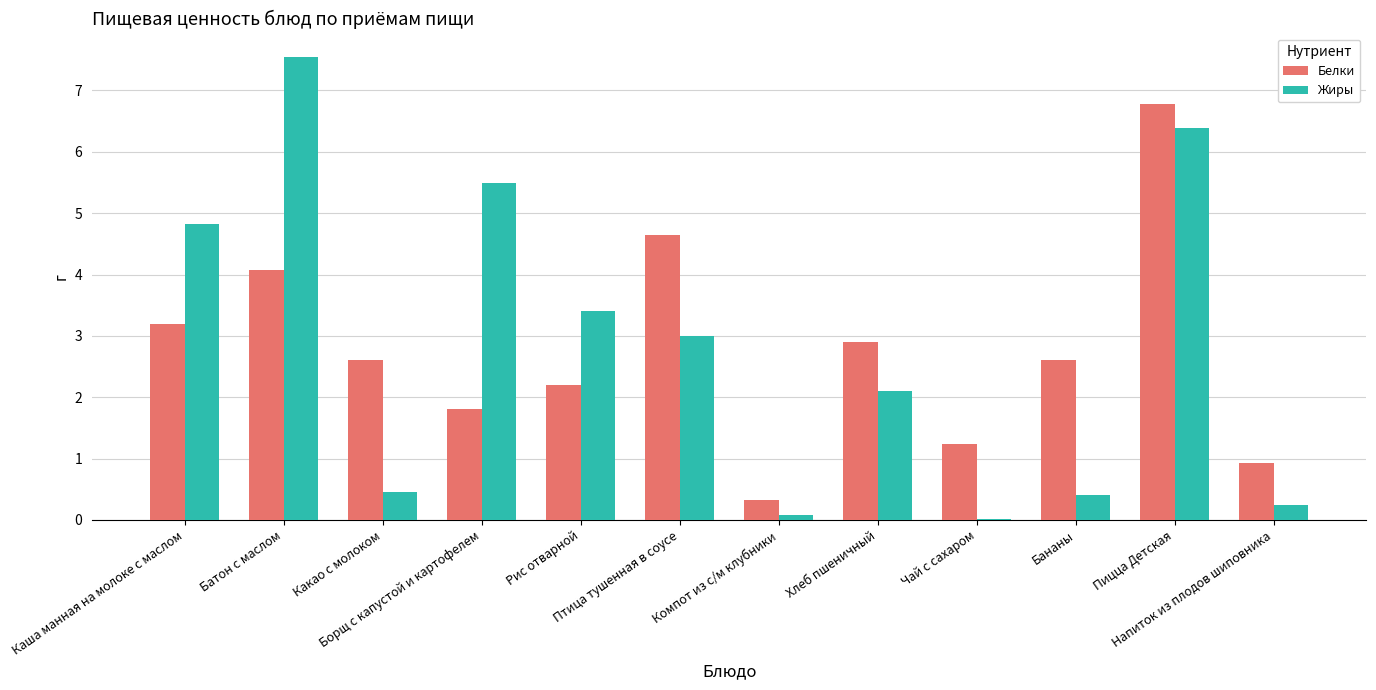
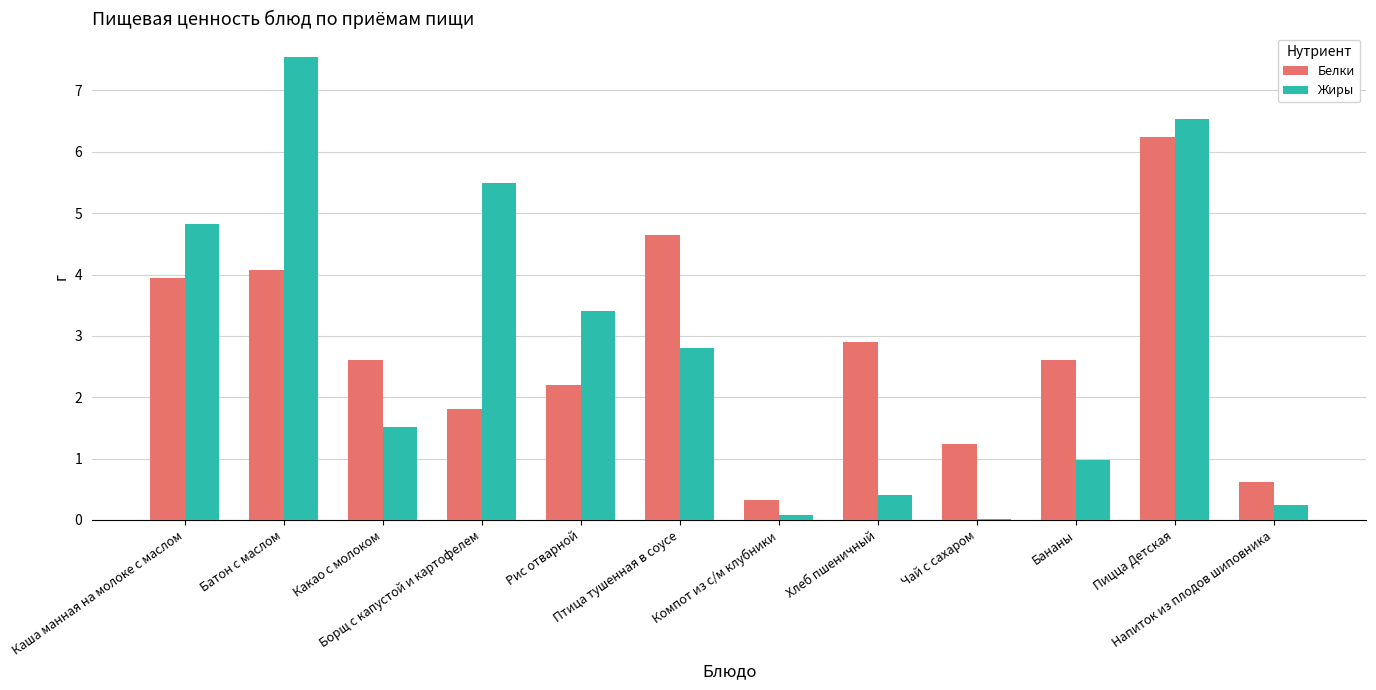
Белки, Каша манная на молоке с маслом: 3.2 -> 4.0
Жиры, Какао с молоком: 0.5 -> 1.5
Жиры, Птица тушенная в соусе: 3.0 -> 2.8
Жиры, Хлеб пшеничный: 2.1 -> 0.4
Жиры, Бананы: 0.4 -> 1.0
Белки, Пицца Детская: 6.8 -> 6.2
Жиры, Пицца Детская: 6.4 -> 6.5
Белки, Напиток из плодов шиповника: 0.9 -> 0.6
